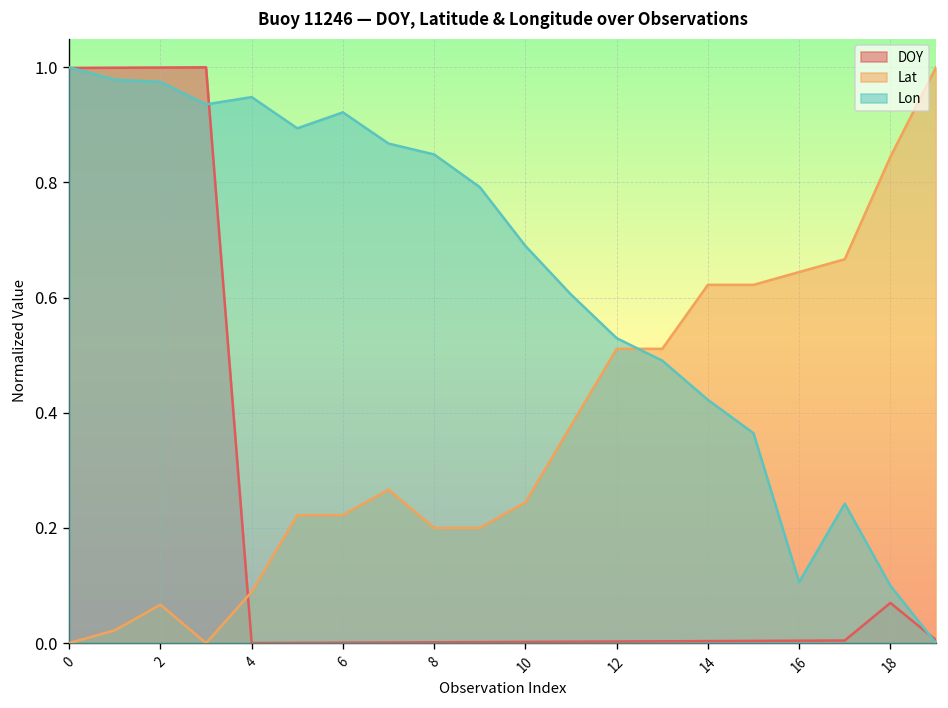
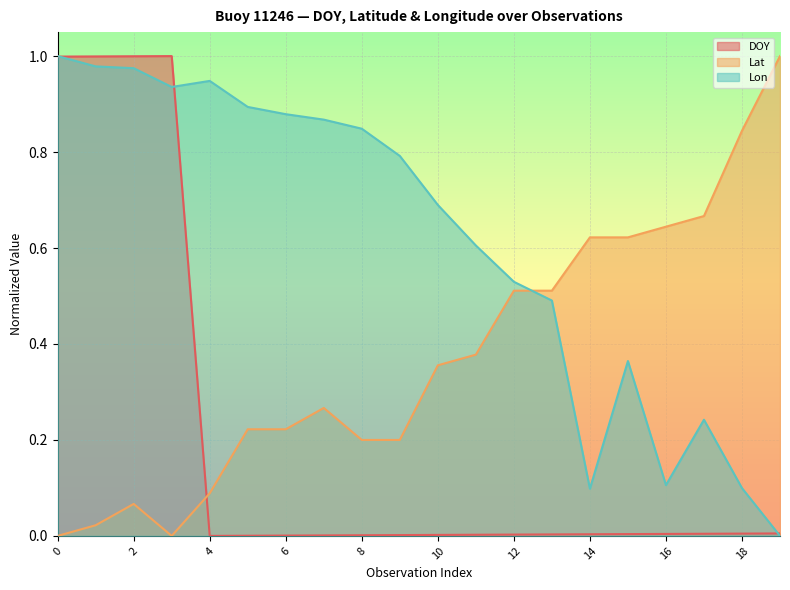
Lon, 6: 0.92 -> 0.88
Lat, 10: 0.24 -> 0.36
Lon, 14: 0.42 -> 0.10
DOY, 18: 0.07 -> 0.00
